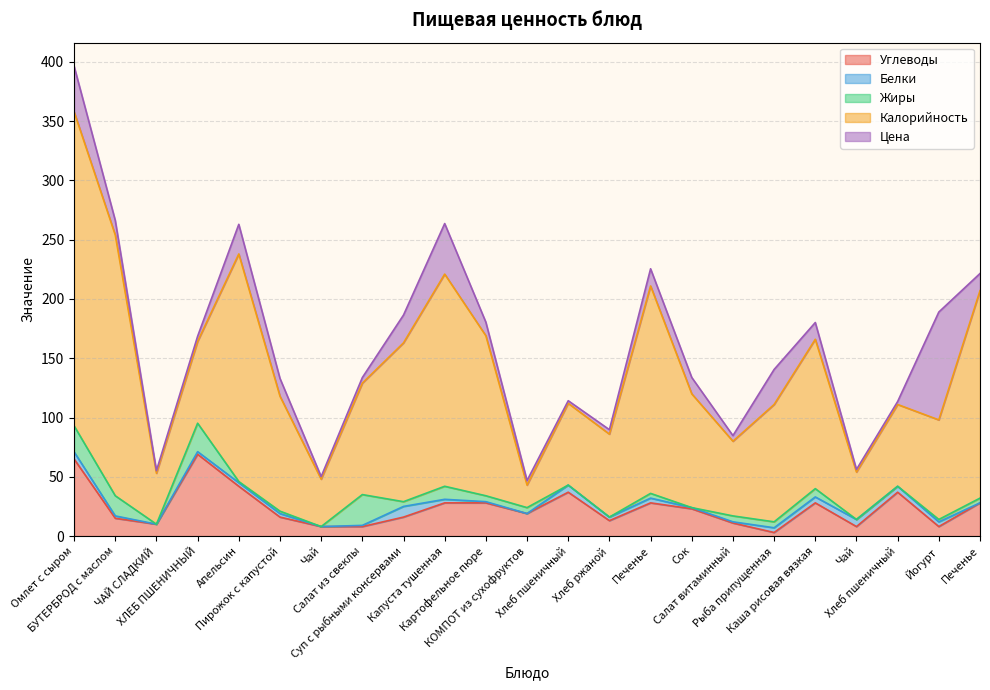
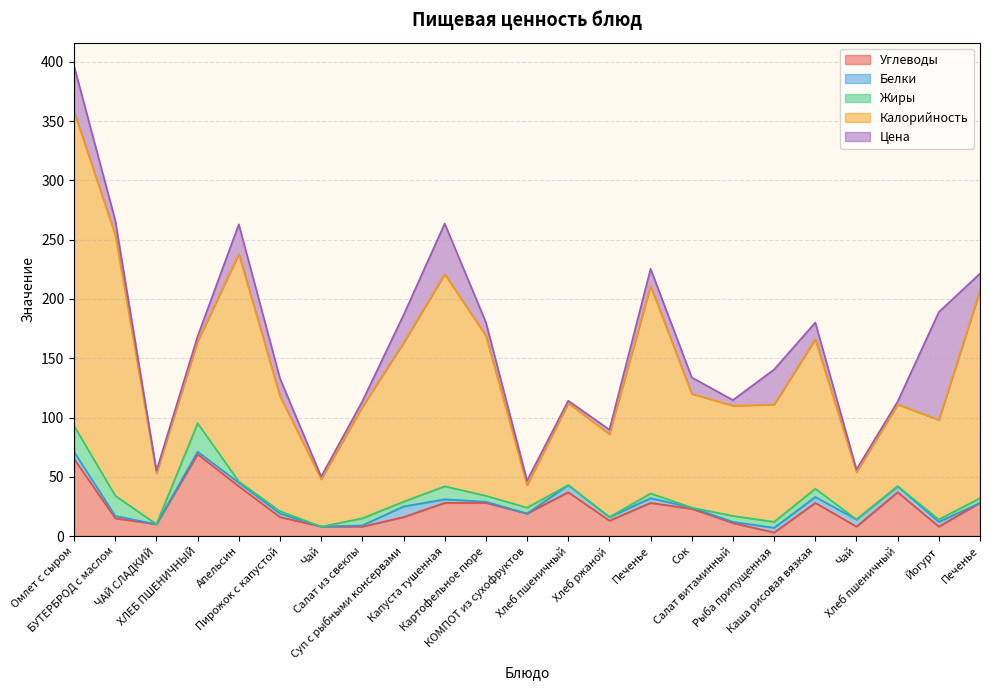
Жиры, Салат из свеклы: 26 -> 6
Калорийность, Салат витаминный: 63 -> 93
